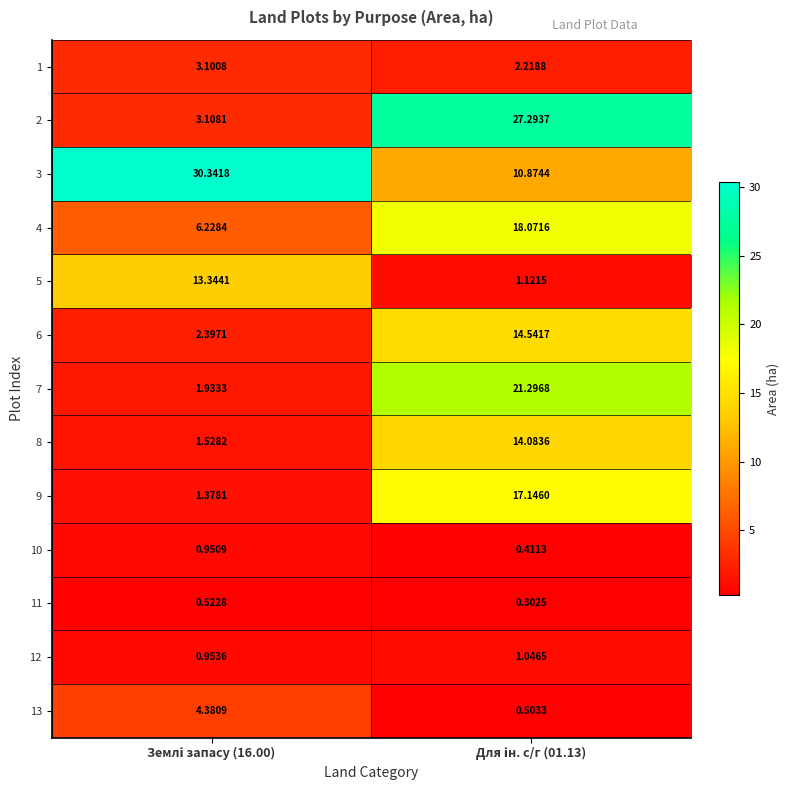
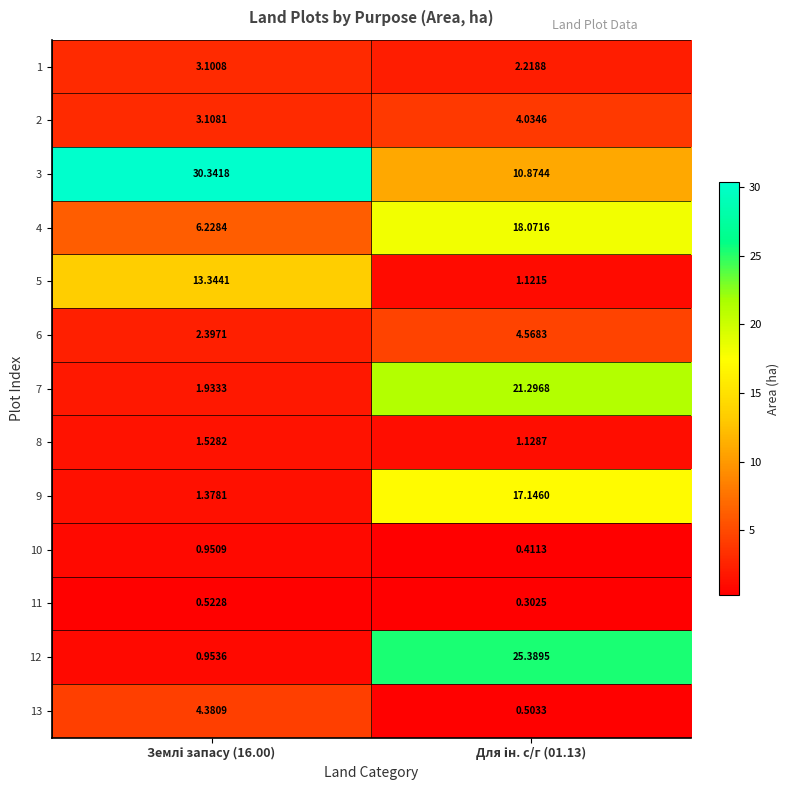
2, Для ін. с/г (01.13): 27.2937 -> 4.0346
6, Для ін. с/г (01.13): 14.5417 -> 4.5683
8, Для ін. с/г (01.13): 14.0836 -> 1.1287
12, Для ін. с/г (01.13): 1.0465 -> 25.3895
